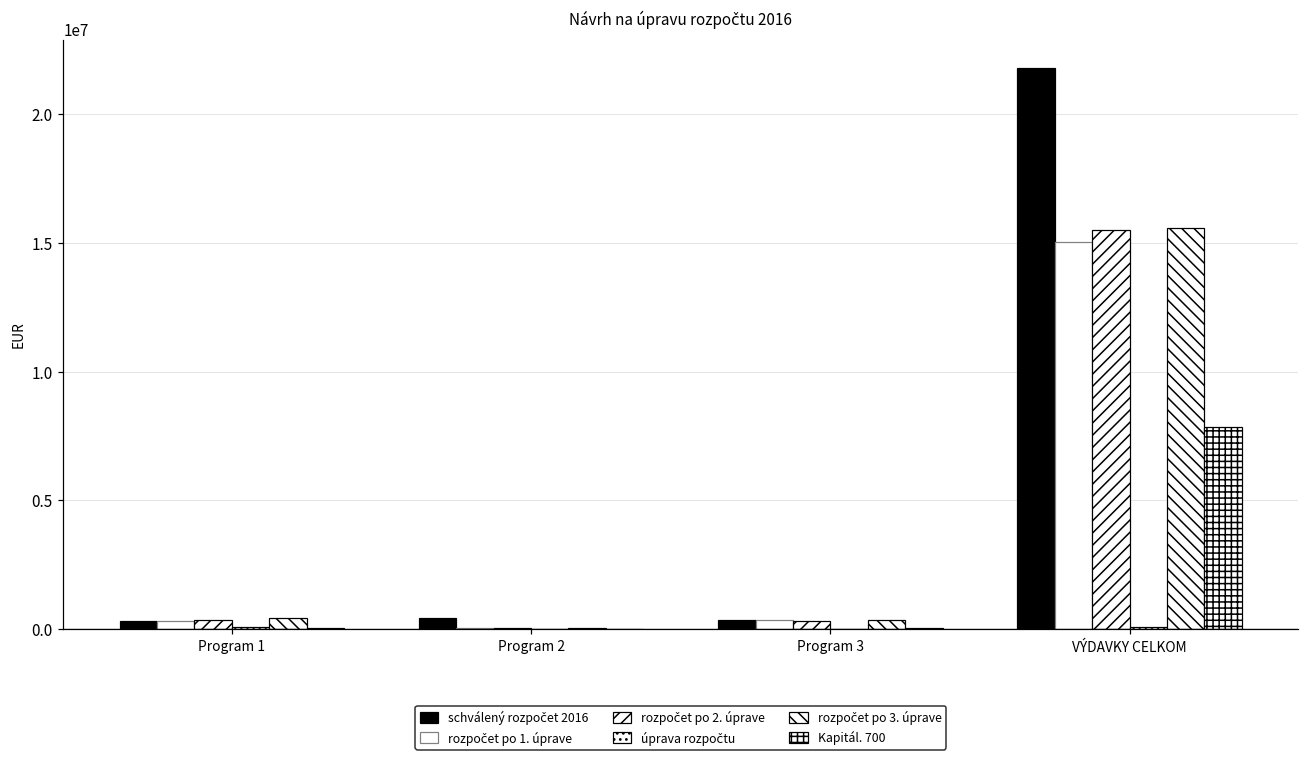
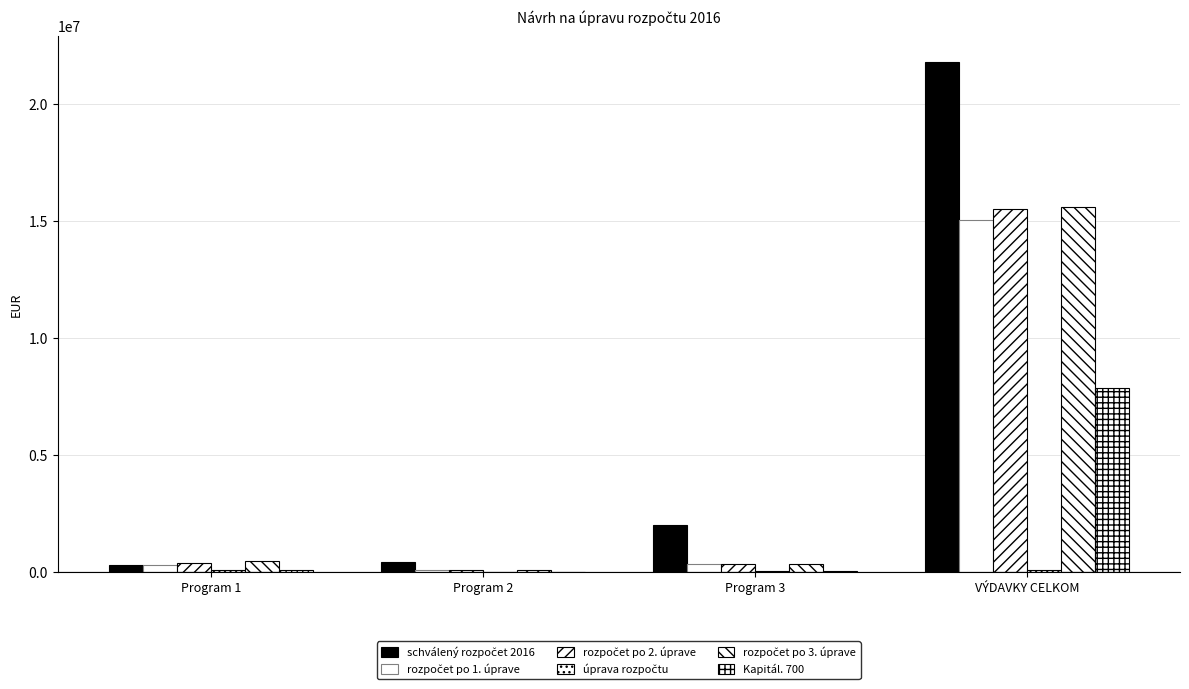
schválený rozpočet 2016, Program 3: 300000 -> 2000000
